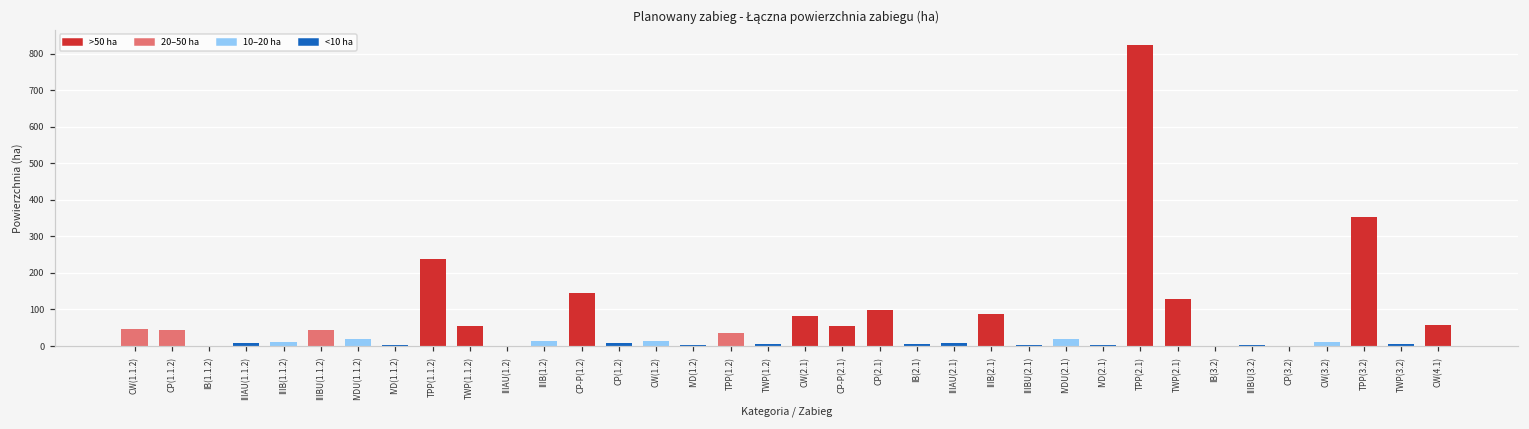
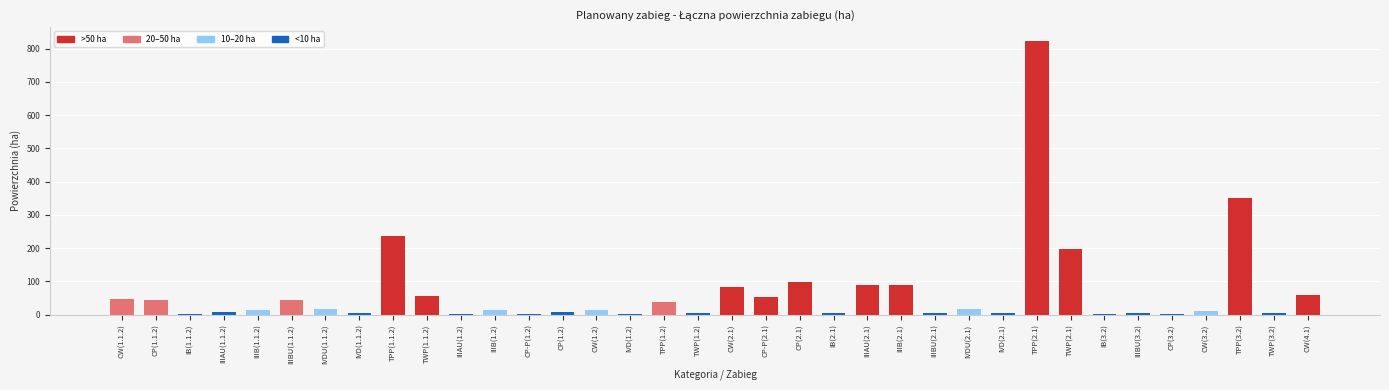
CP-P(1.2): 140 -> 0
IIIAU(2.1): 10 -> 90
TWP(2.1): 130 -> 200
